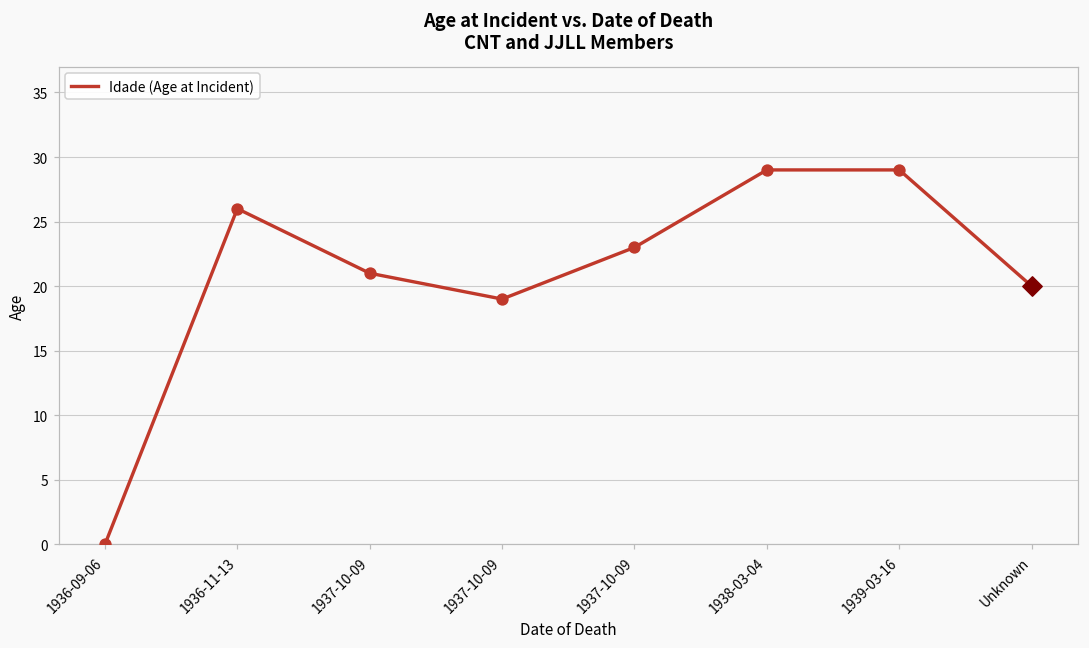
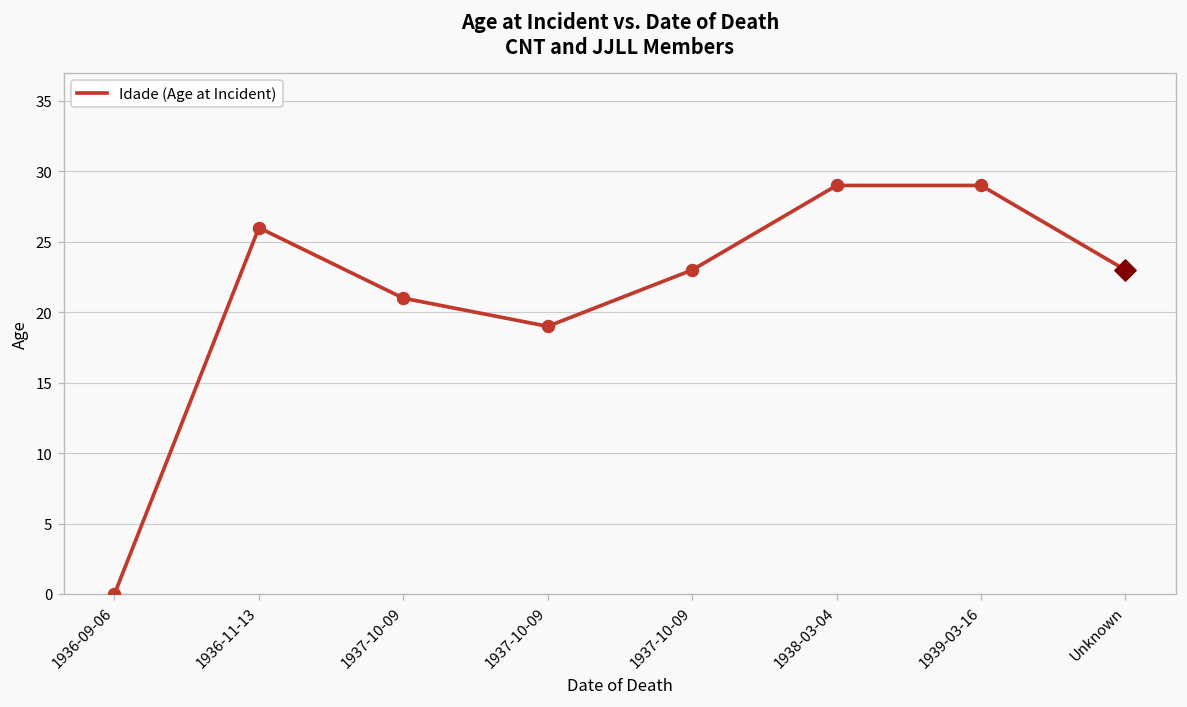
Idade (Age at Incident), Unknown: 20 -> 23
